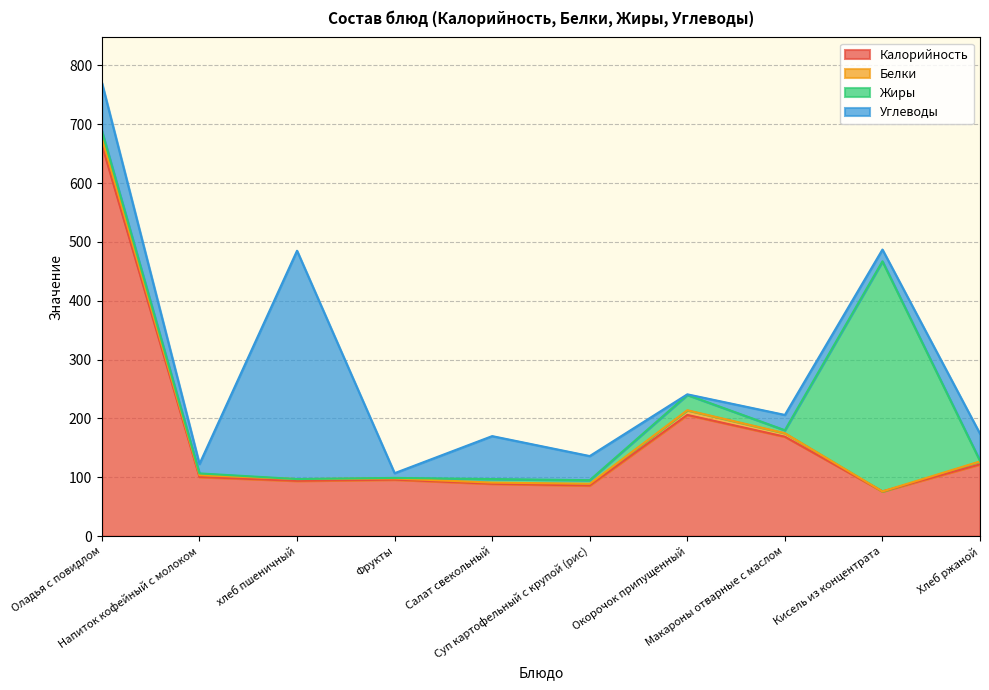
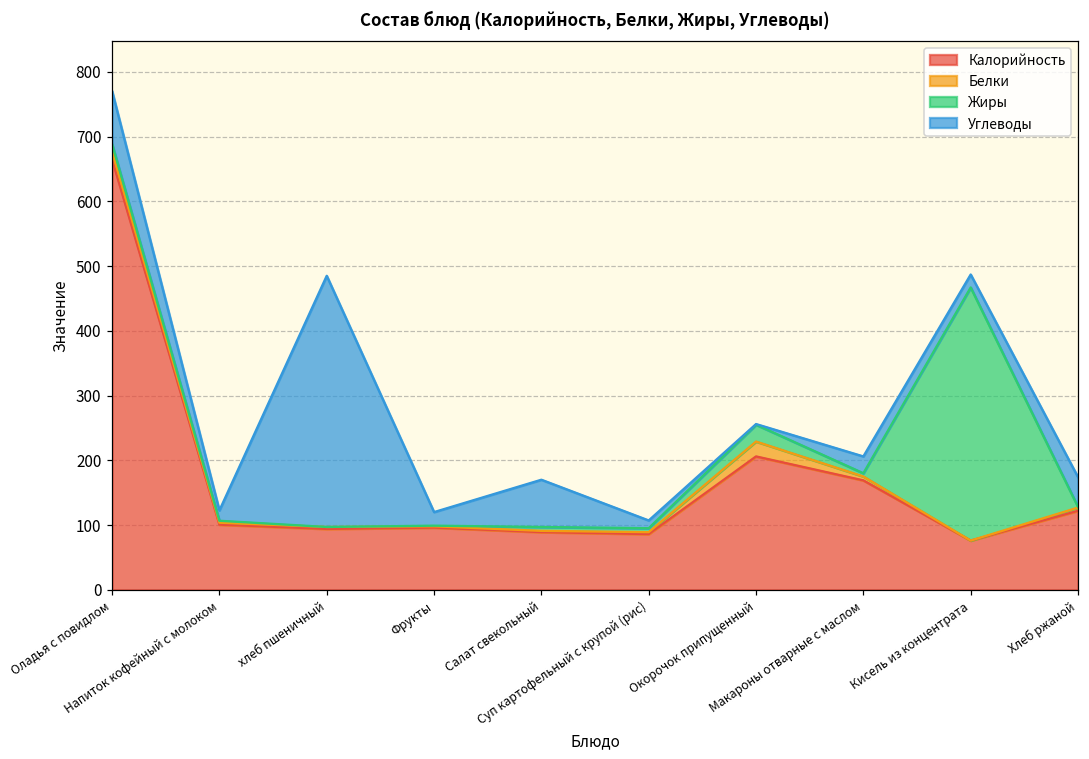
Углеводы, Фрукты: 10 -> 20
Углеводы, Суп картофельный с крупой (рис): 40 -> 10
Белки, Окорочок припущенный: 10 -> 20
